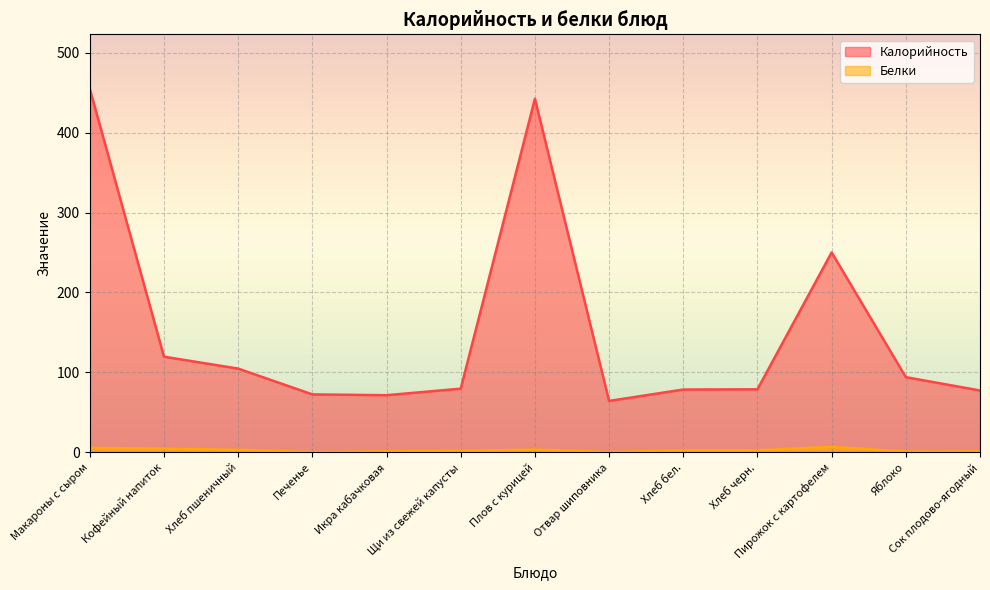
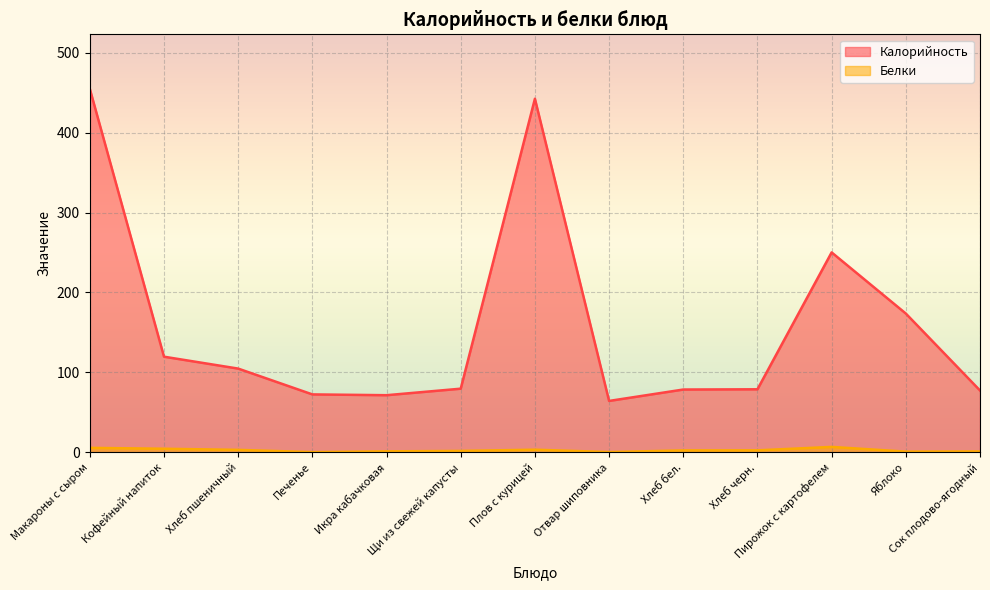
Калорийность, Яблоко: 90 -> 170
